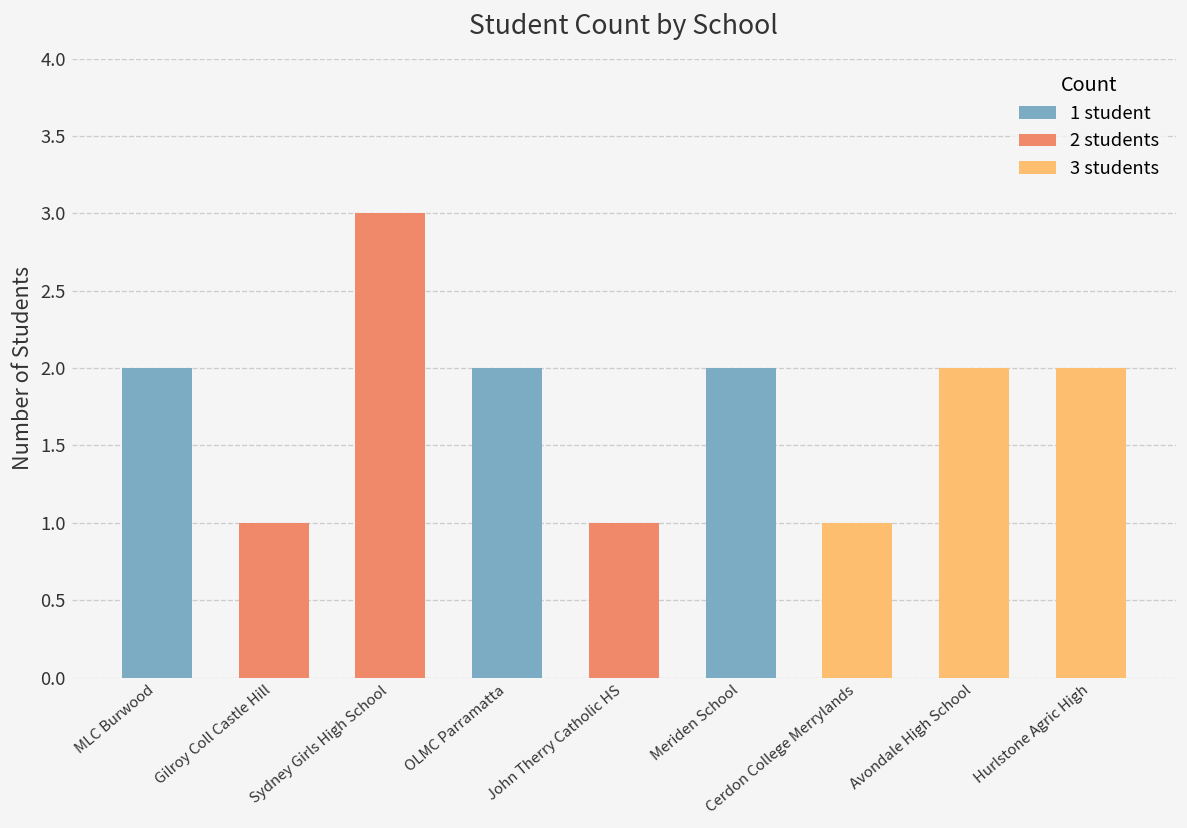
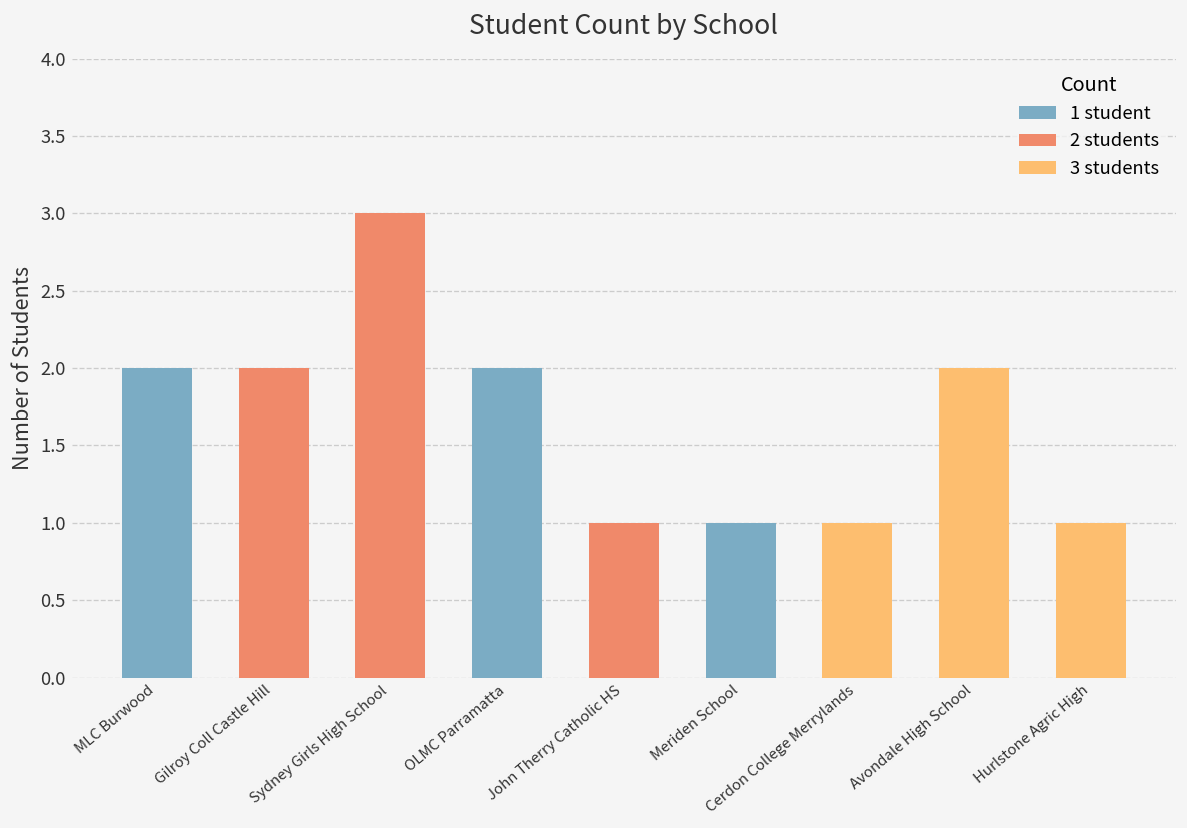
Gilroy Coll Castle Hill: 1 -> 2
Meriden School: 2 -> 1
Hurlstone Agric High: 2 -> 1
